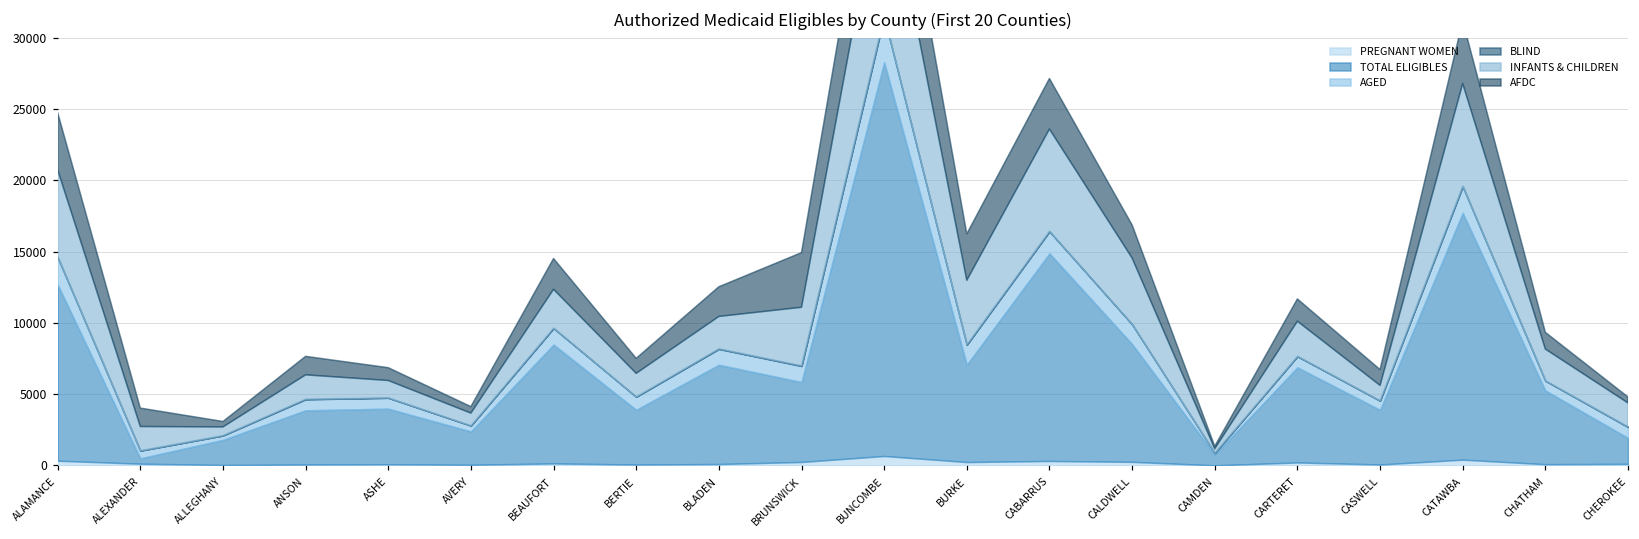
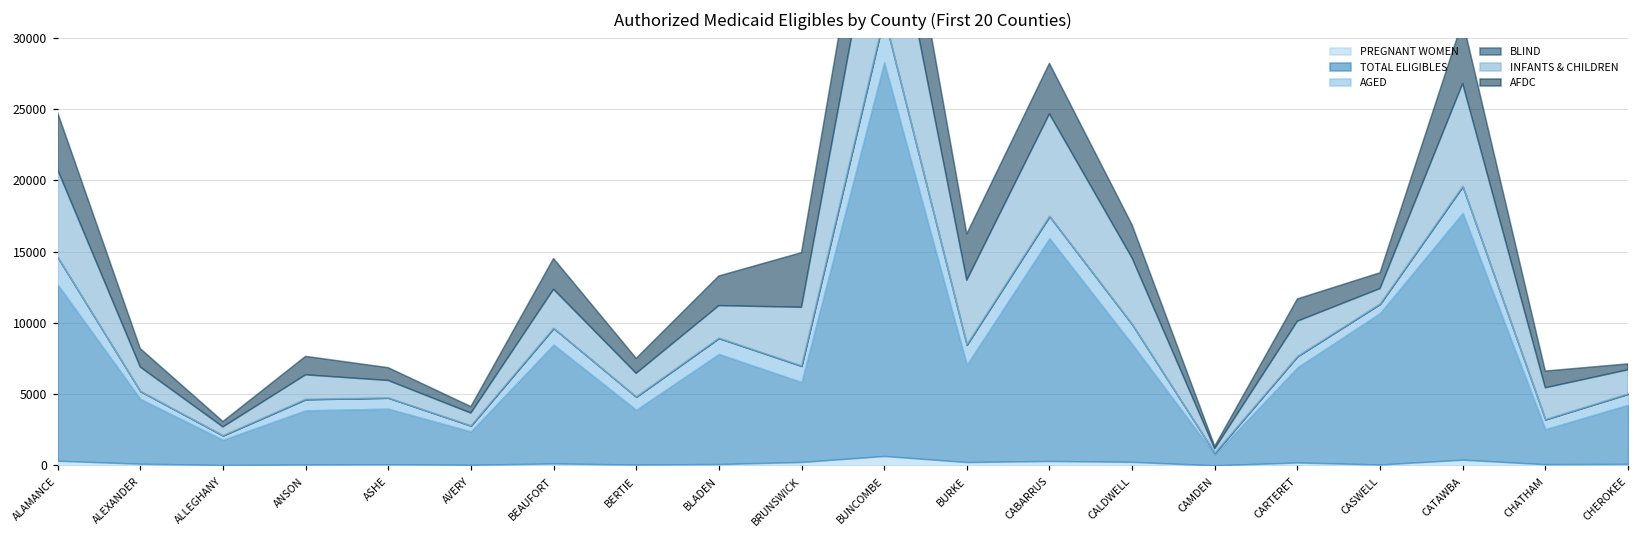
TOTAL ELIGIBLES, ALEXANDER: 400 -> 4500
TOTAL ELIGIBLES, BLADEN: 7000 -> 7700
TOTAL ELIGIBLES, CABARRUS: 14600 -> 15600
TOTAL ELIGIBLES, CASWELL: 3800 -> 10600
TOTAL ELIGIBLES, CHATHAM: 5200 -> 2500
TOTAL ELIGIBLES, CHEROKEE: 1800 -> 4100
